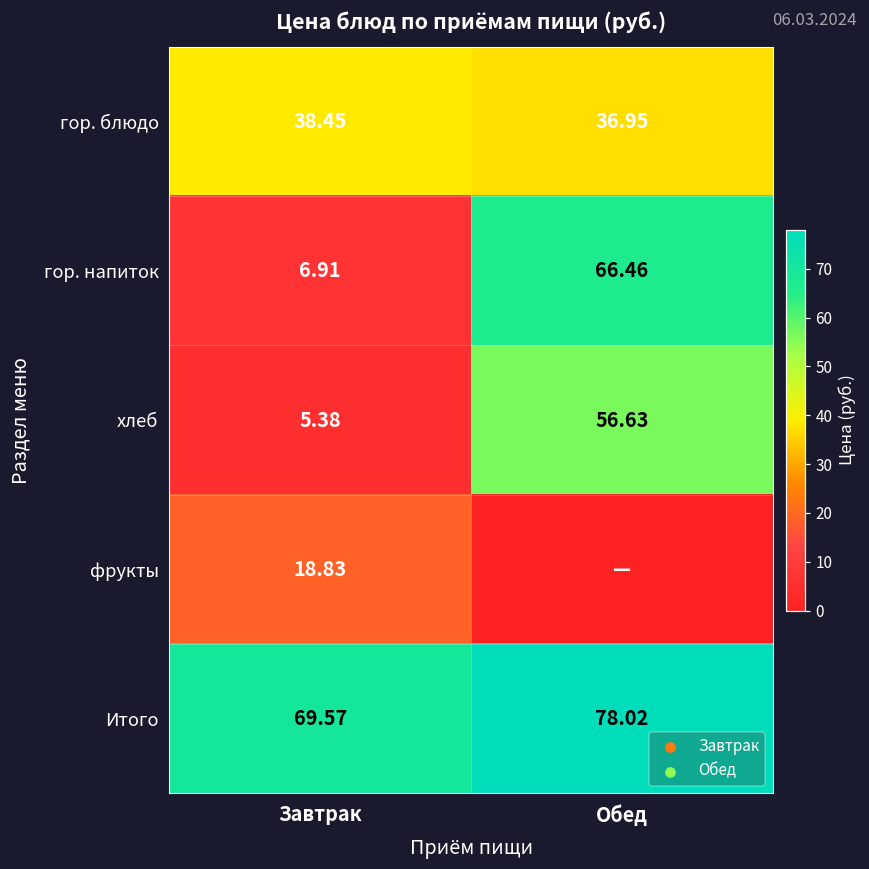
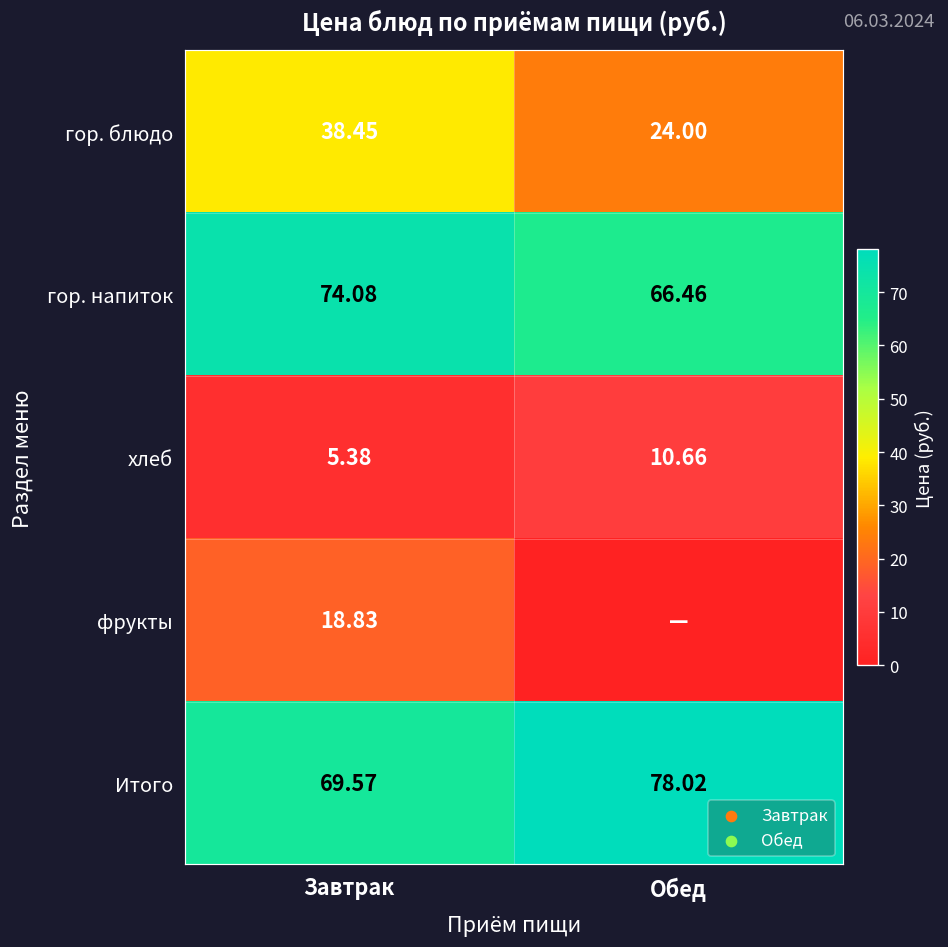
гор. блюдо, Обед: 36.95 -> 24.00
гор. напиток, Завтрак: 6.91 -> 74.08
хлеб, Обед: 56.63 -> 10.66
